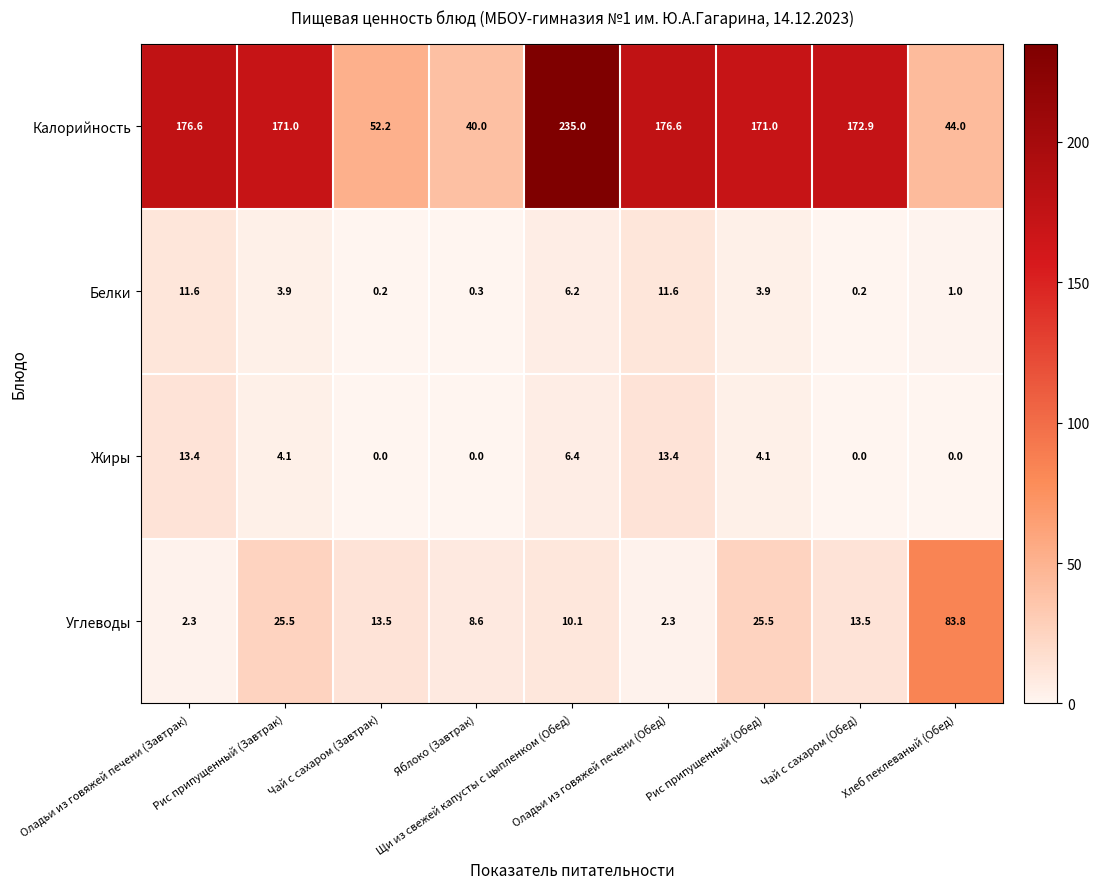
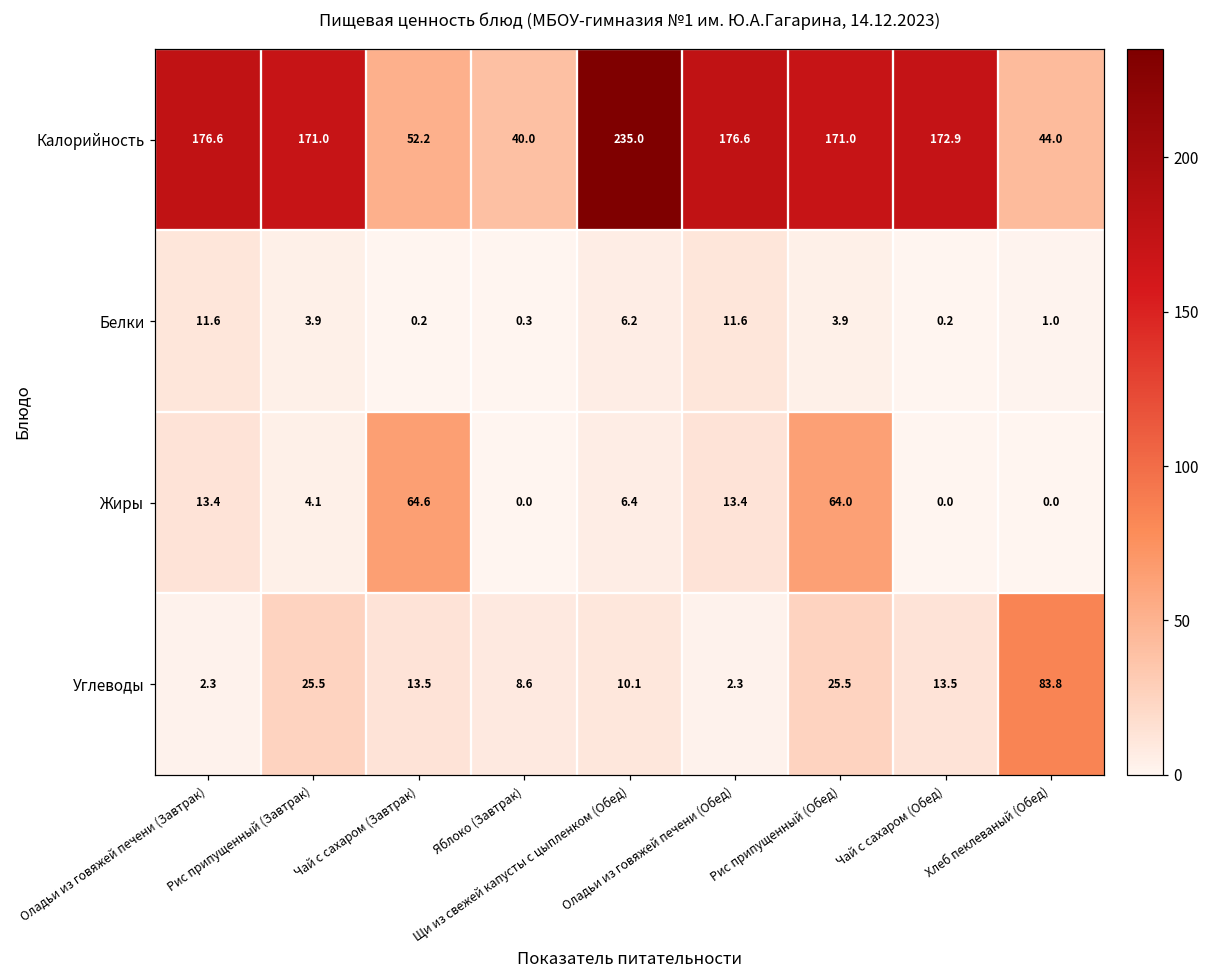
Жиры, Чай с сахаром (Завтрак): 0.0 -> 64.6
Жиры, Рис припущенный (Обед): 4.1 -> 64.0
